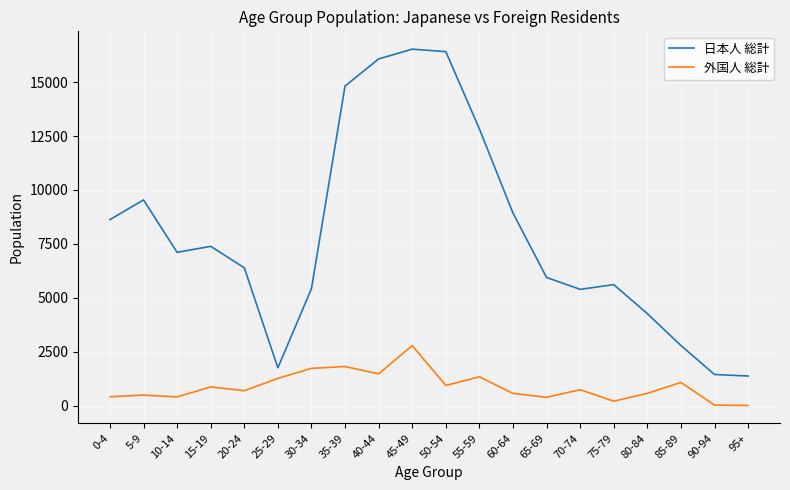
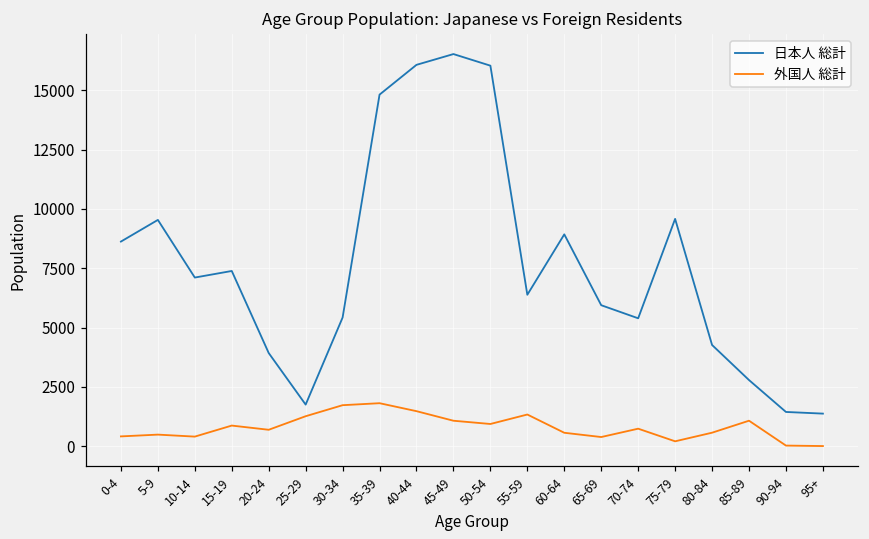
日本人 総計, 20-24: 6400 -> 3900
外国人 総計, 45-49: 2800 -> 1100
日本人 総計, 50-54: 16400 -> 16000
日本人 総計, 55-59: 12800 -> 6400
日本人 総計, 75-79: 5600 -> 9600
